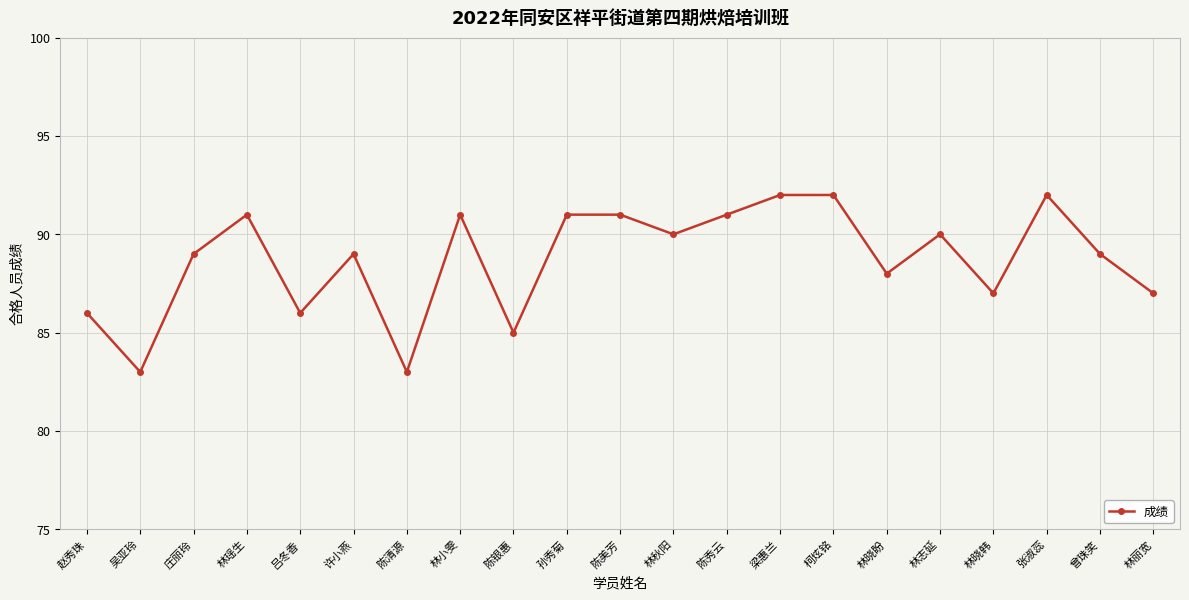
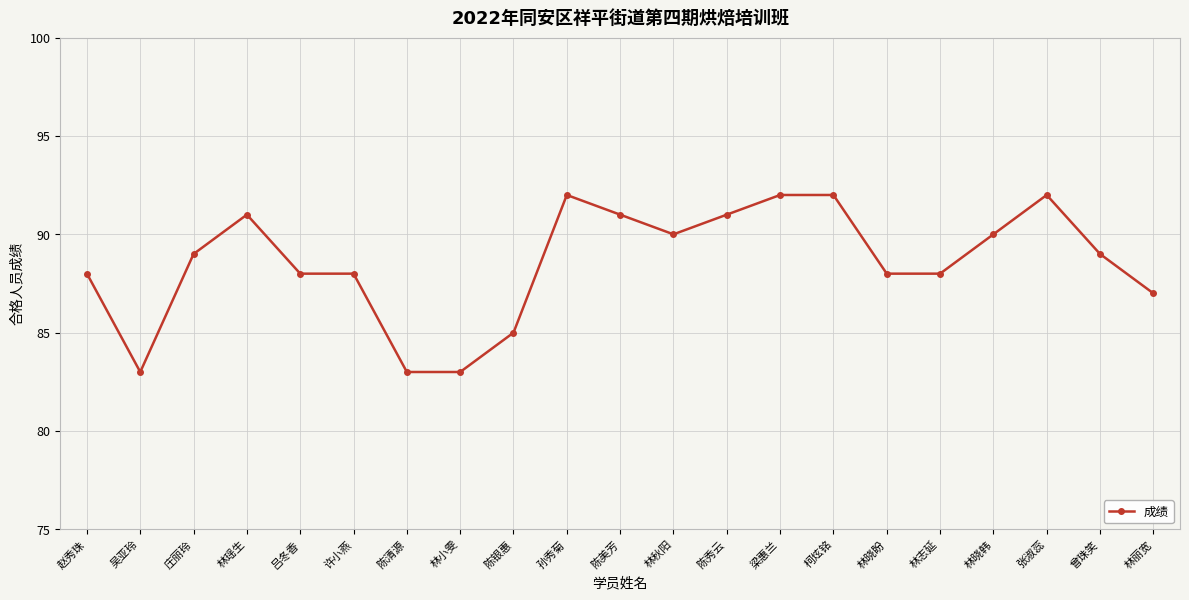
赵秀珠: 86 -> 88
吕冬香: 86 -> 88
许小燕: 89 -> 88
林小雯: 91 -> 83
孙秀菊: 91 -> 92
林志延: 90 -> 88
林晓韩: 87 -> 90
